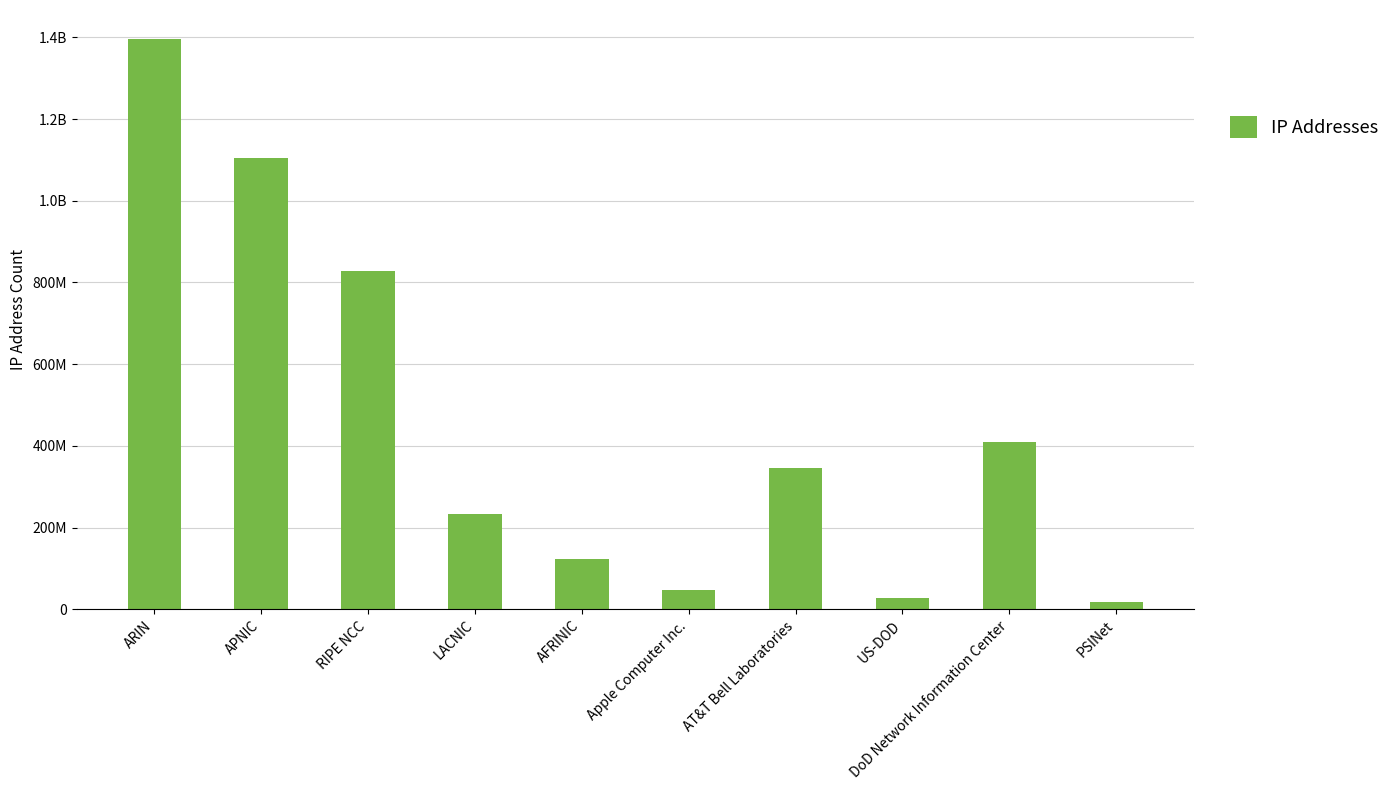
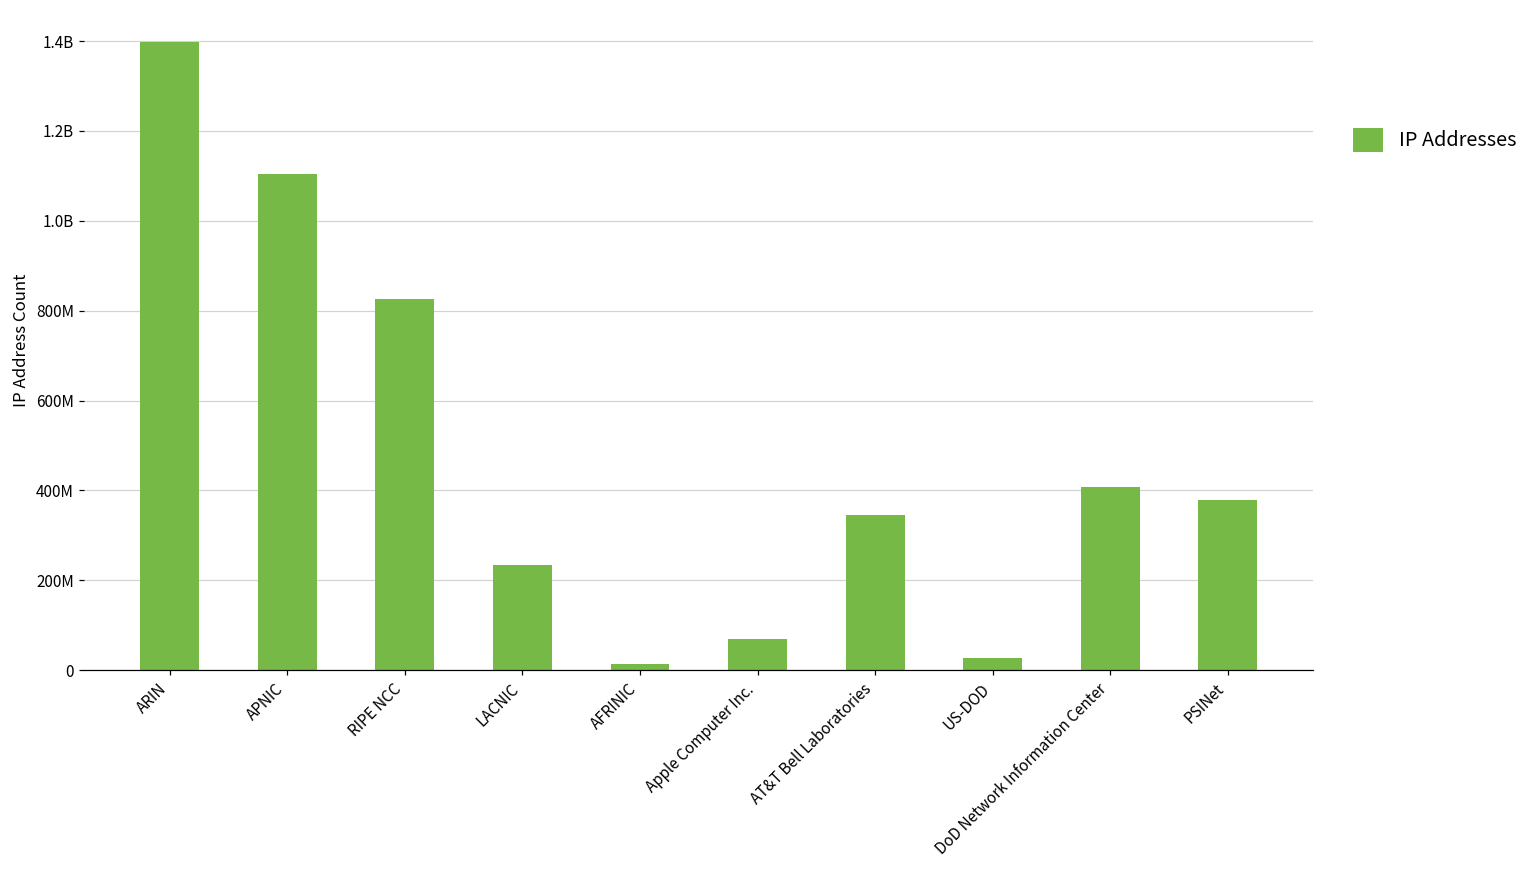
AFRINIC: 120000000 -> 20000000
Apple Computer Inc.: 50000000 -> 70000000
PSINet: 20000000 -> 380000000
